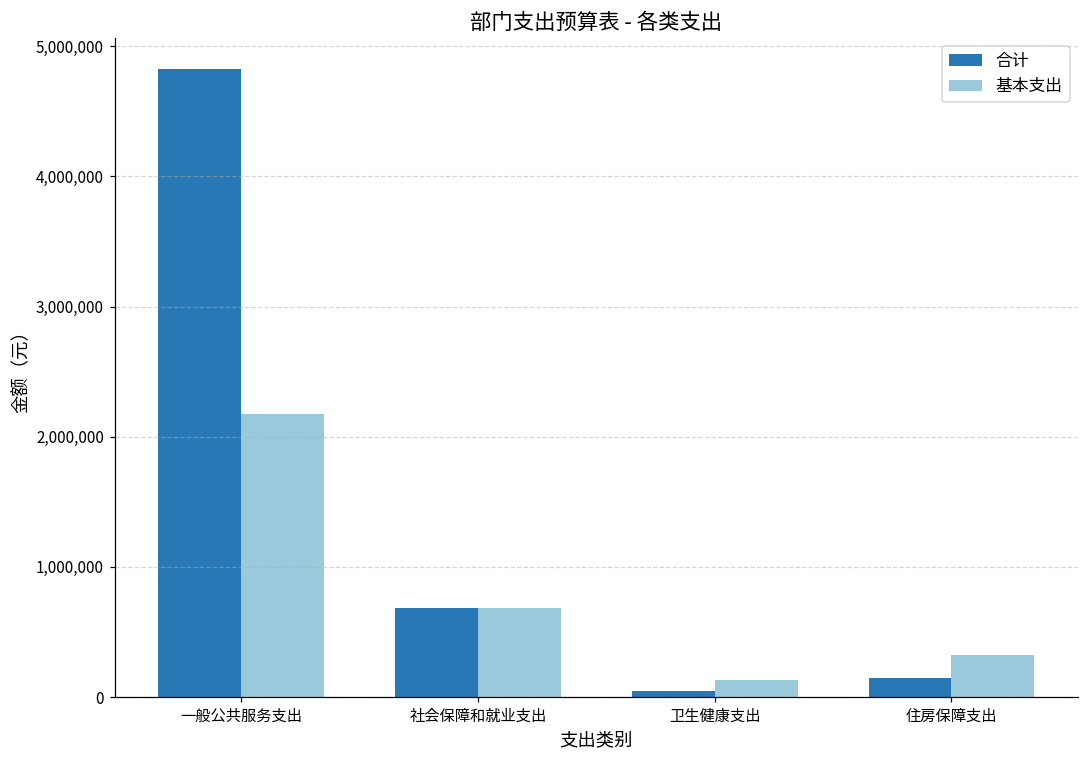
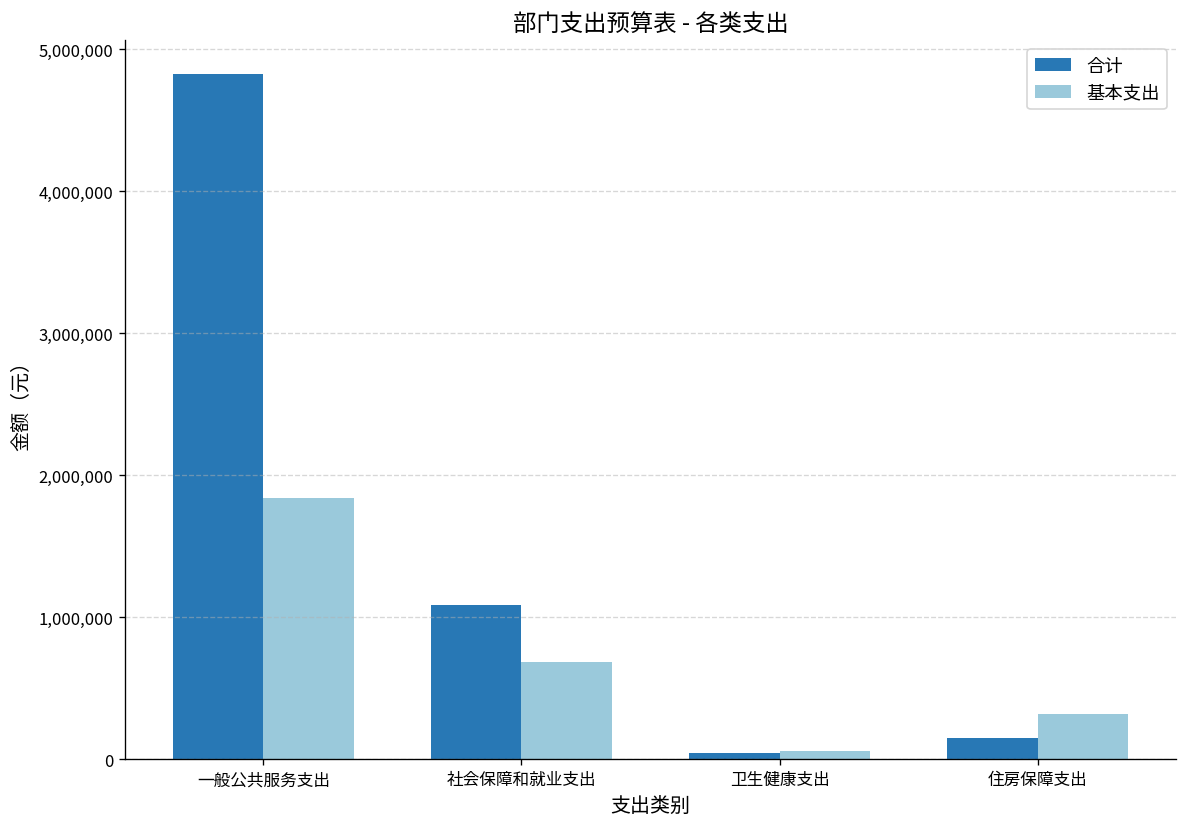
基本支出, 一般公共服务支出: 2,170,000 -> 1,840,000
合计, 社会保障和就业支出: 690,000 -> 1,090,000
基本支出, 卫生健康支出: 130,000 -> 60,000
